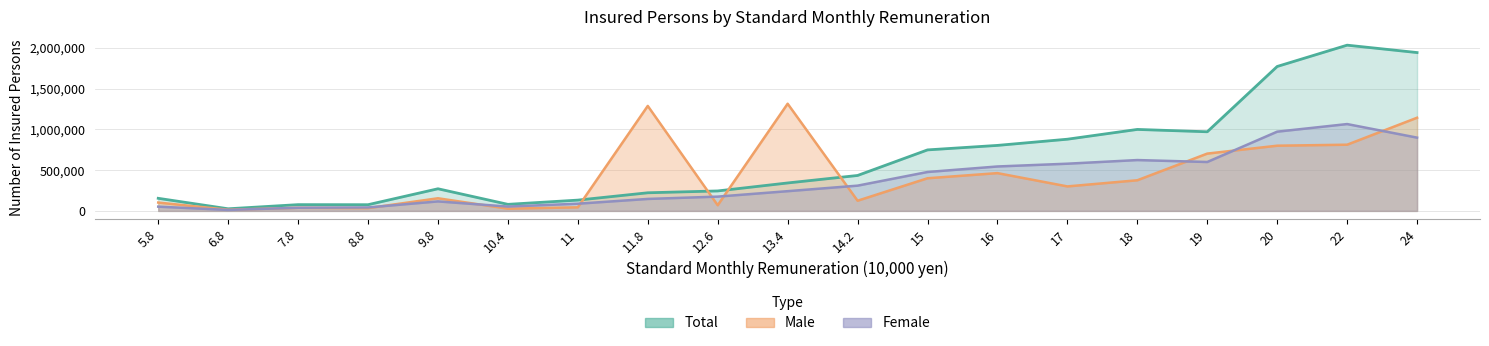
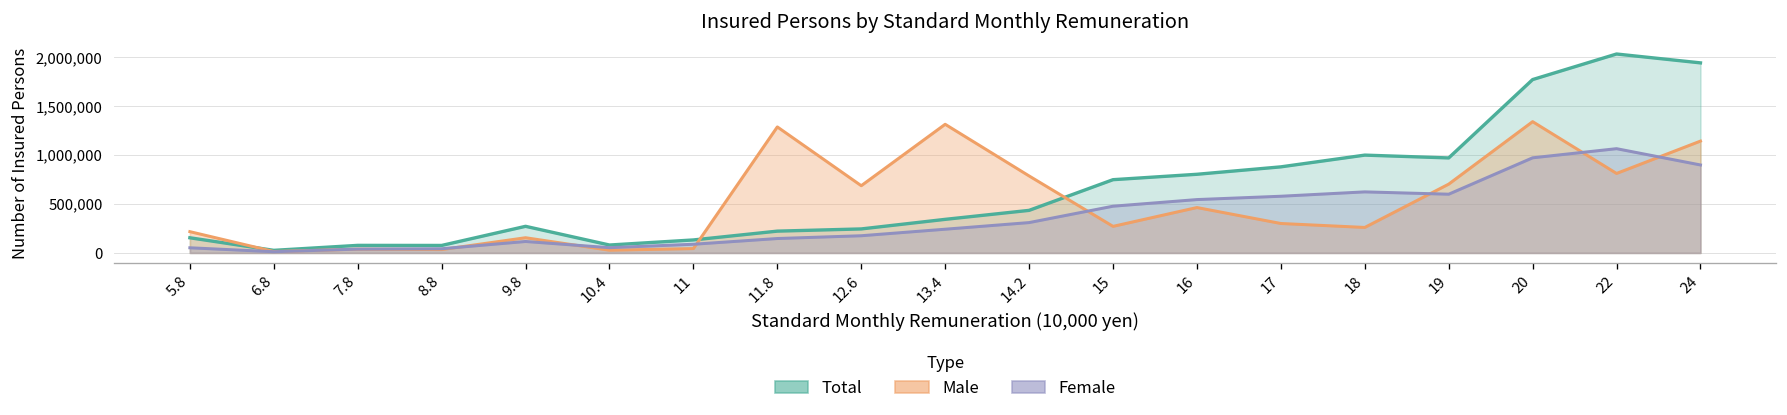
Male, 5.8: 100,000 -> 200,000
Male, 12.6: 100,000 -> 700,000
Male, 14.2: 100,000 -> 800,000
Male, 15: 400,000 -> 300,000
Male, 18: 400,000 -> 300,000
Male, 20: 800,000 -> 1,300,000
